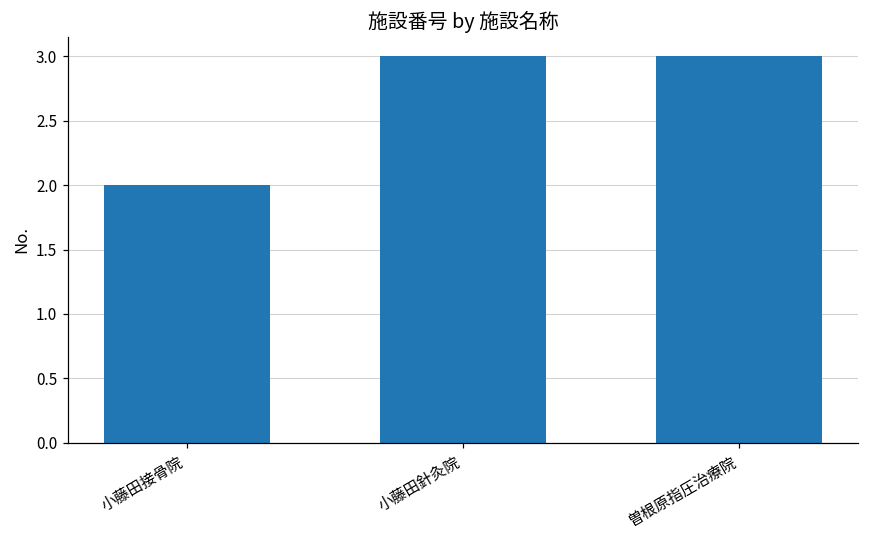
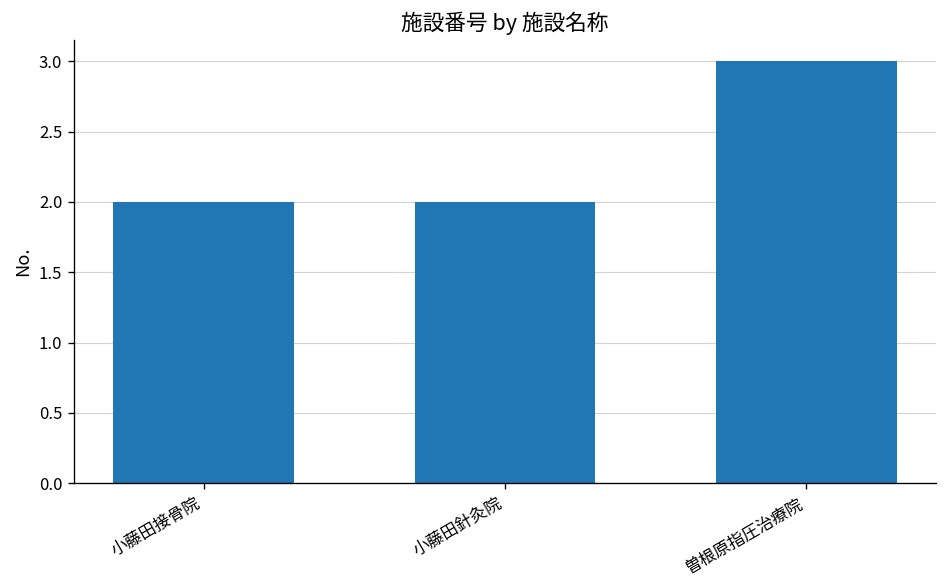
小藤田針灸院: 3 -> 2
